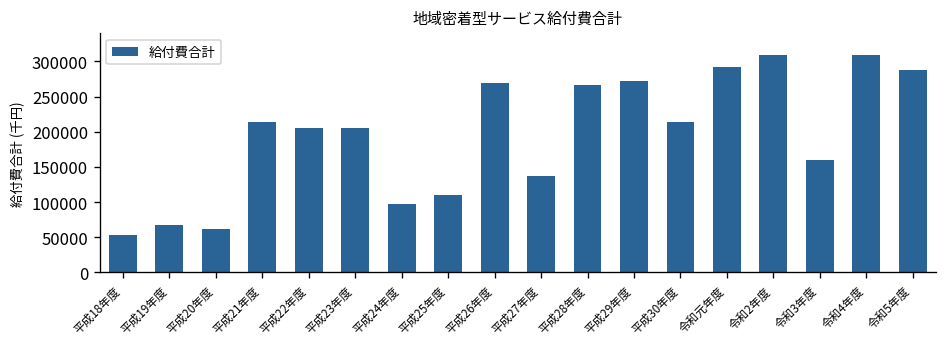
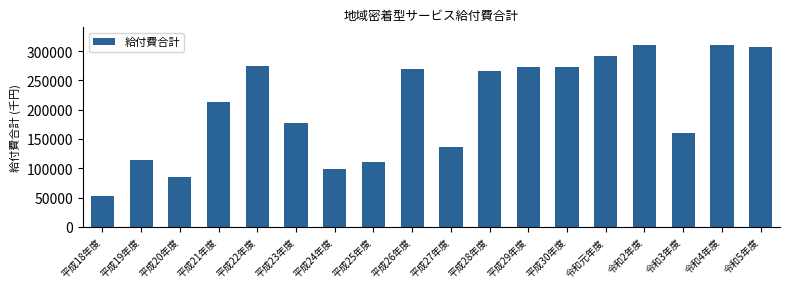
平成19年度: 70000 -> 110000
平成20年度: 60000 -> 80000
平成22年度: 210000 -> 270000
平成23年度: 210000 -> 180000
平成30年度: 210000 -> 270000
令和5年度: 290000 -> 310000
